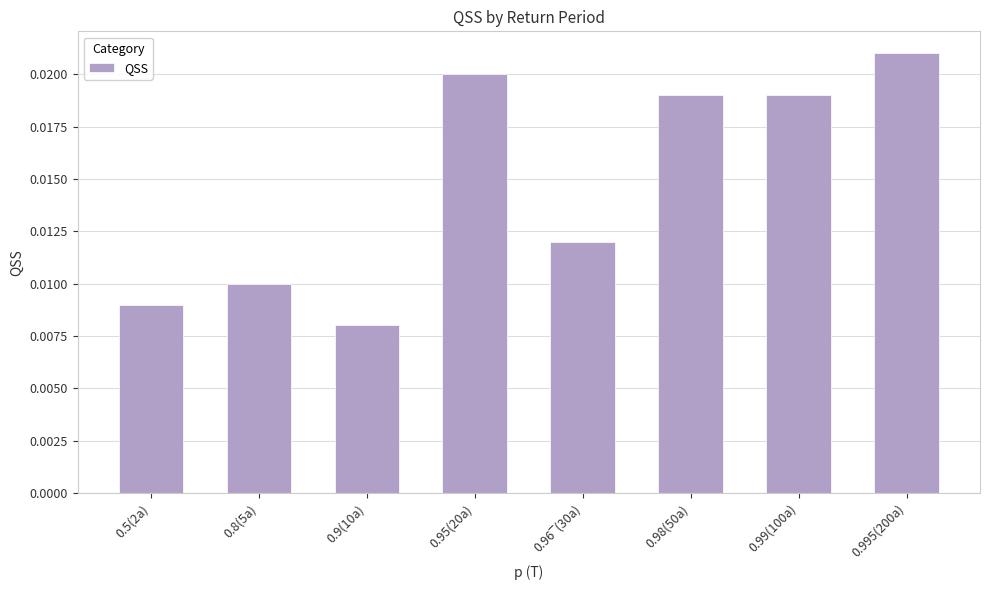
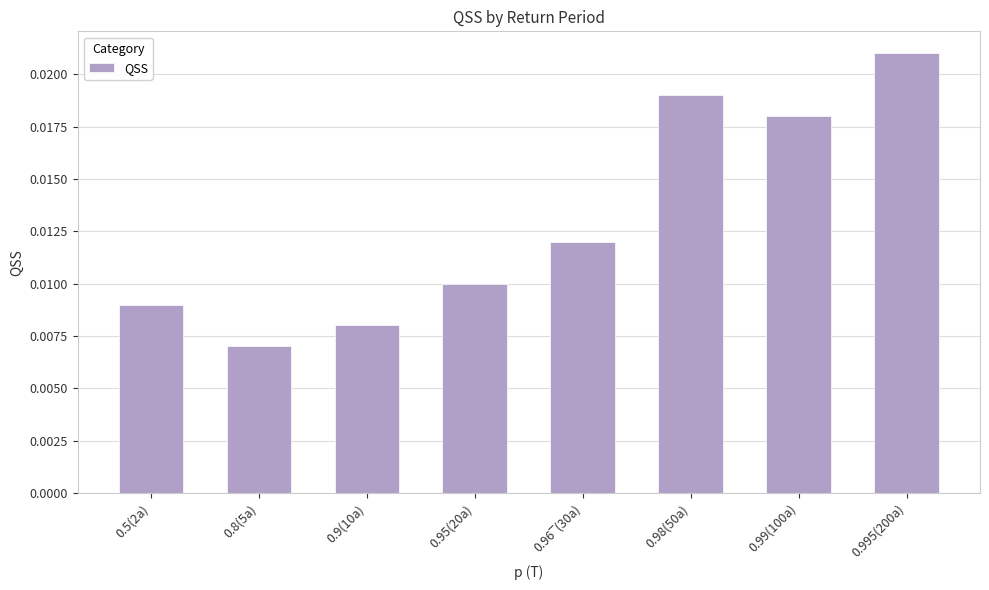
0.8(5a): 0.010 -> 0.007
0.95(20a): 0.02 -> 0.01
0.99(100a): 0.019 -> 0.018
